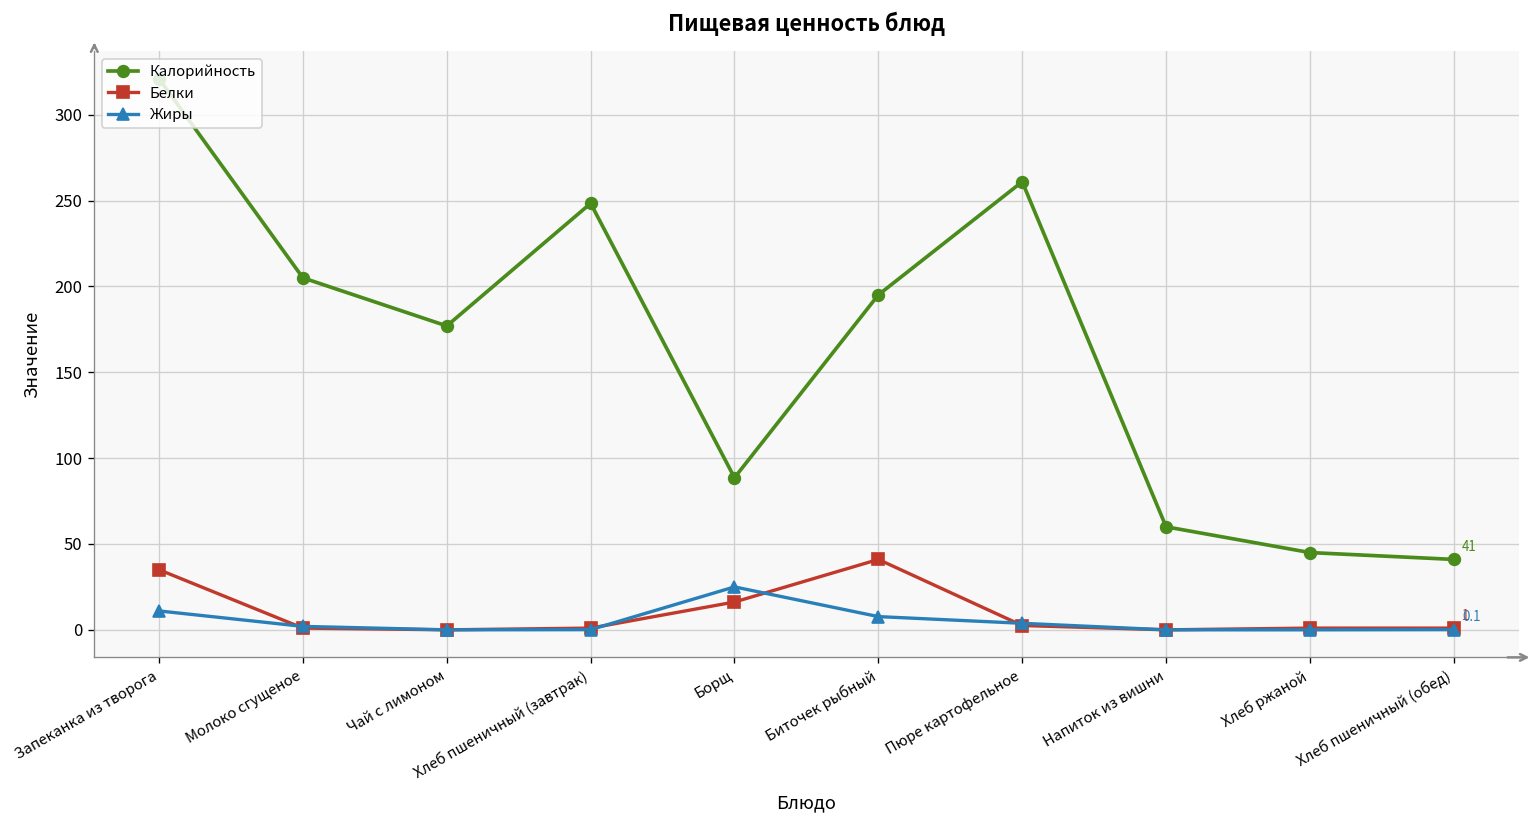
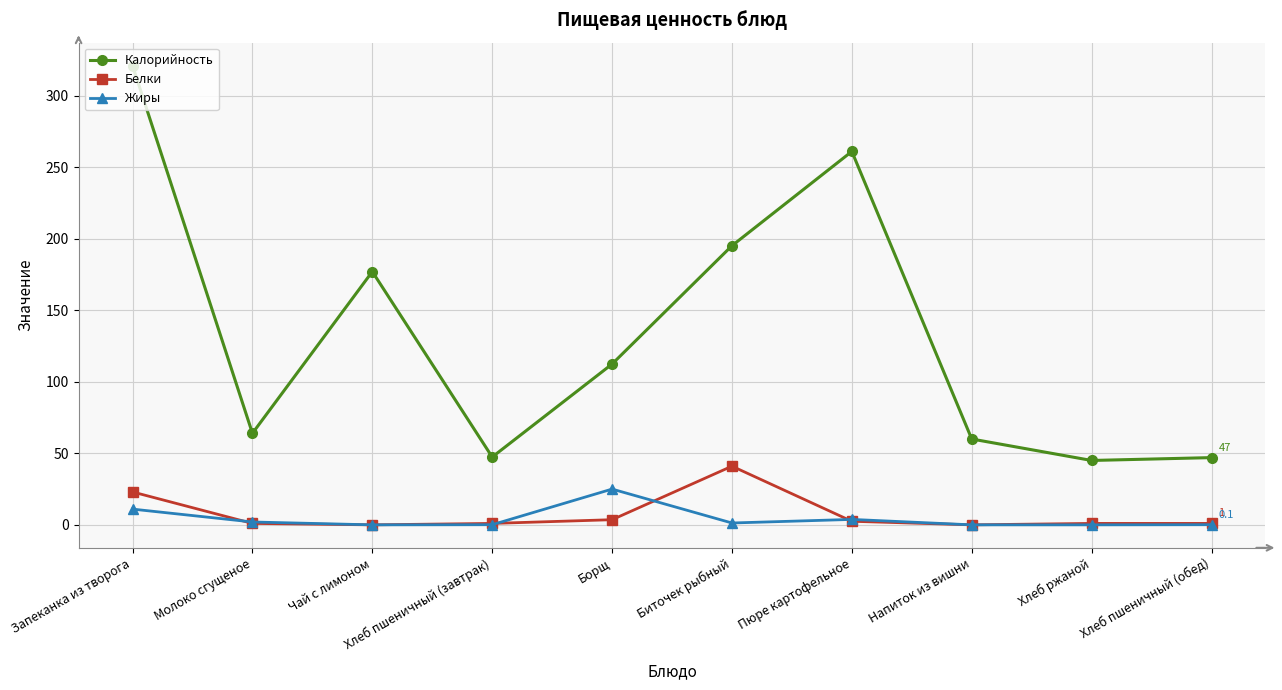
Белки, Запеканка из творога: 35 -> 23
Калорийность, Молоко сгущеное: 205 -> 64
Калорийность, Хлеб пшеничный (завтрак): 248 -> 47
Калорийность, Борщ: 89 -> 112
Белки, Борщ: 16 -> 4
Жиры, Биточек рыбный: 8 -> 1
Калорийность, Хлеб пшеничный (обед): 41 -> 47
